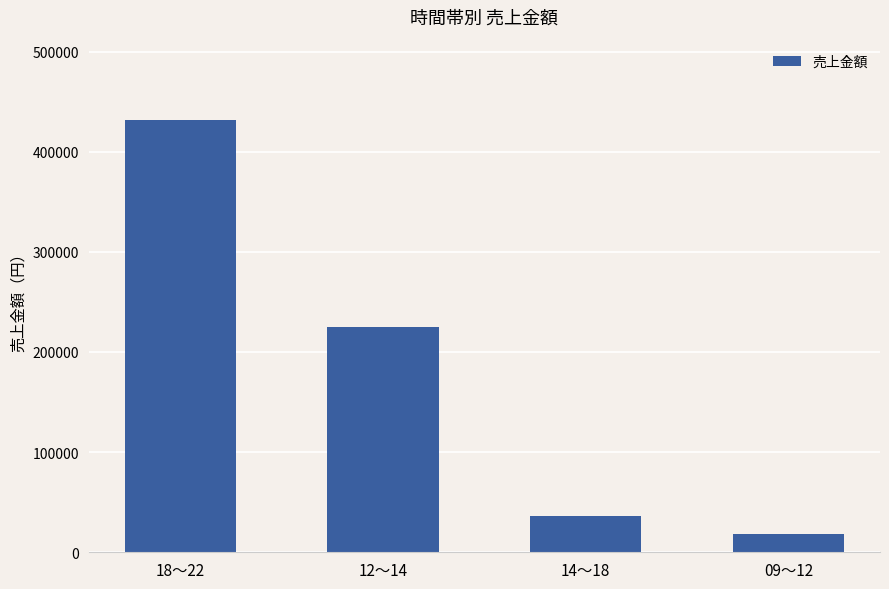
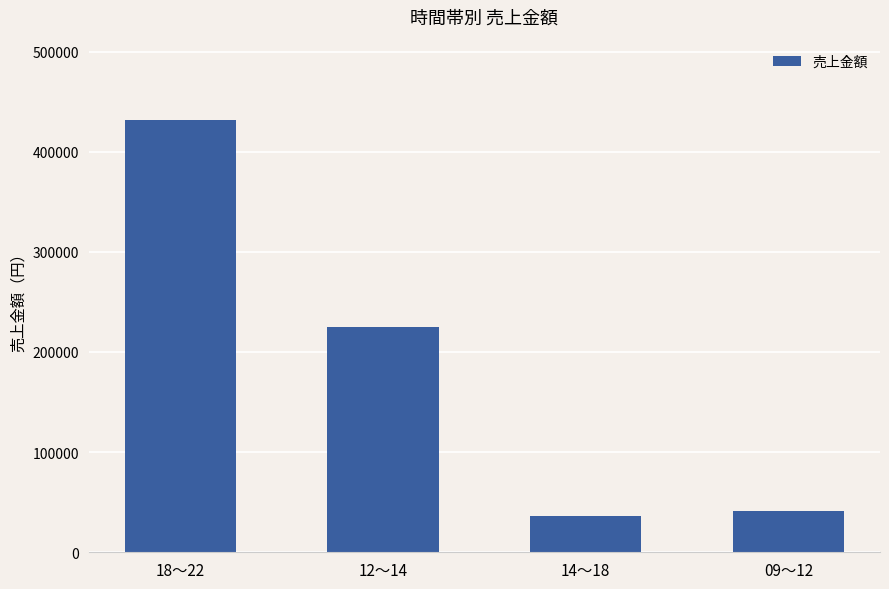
09～12: 18000 -> 41000
